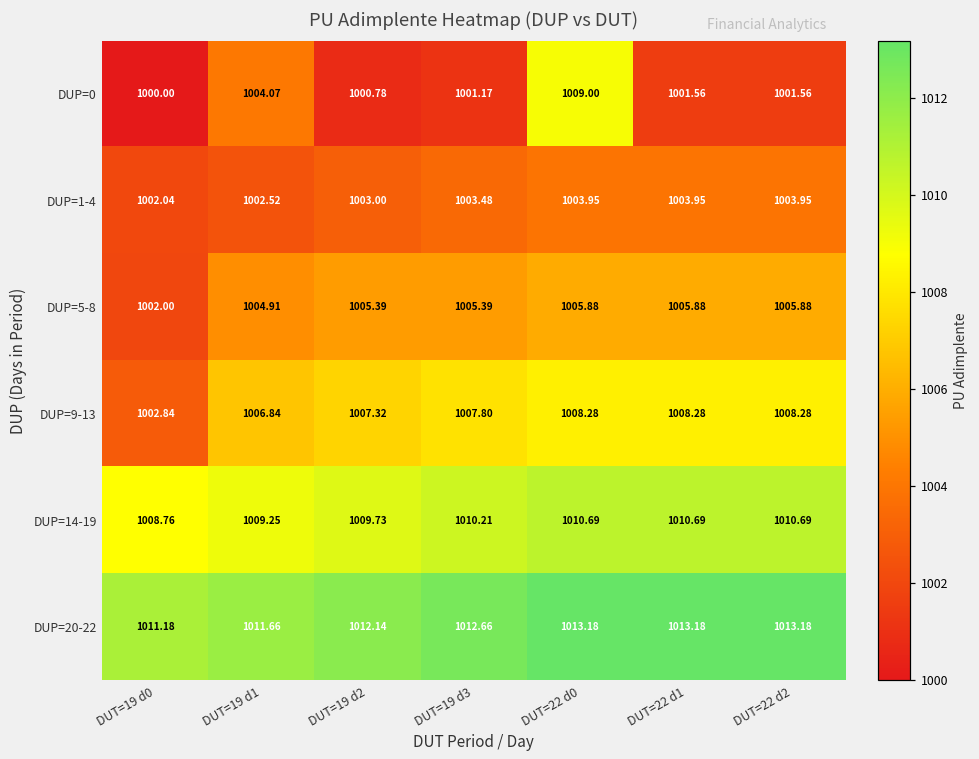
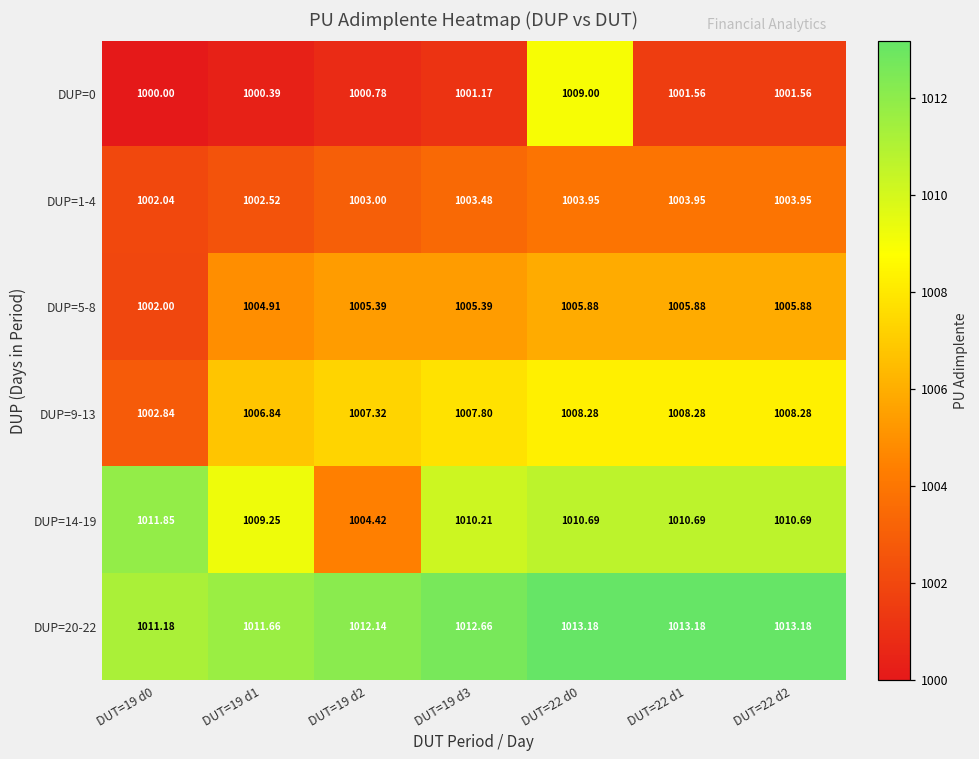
DUP=0, DUT=19 d1: 1004.07 -> 1000.39
DUP=14-19, DUT=19 d0: 1008.76 -> 1011.85
DUP=14-19, DUT=19 d2: 1009.73 -> 1004.42
